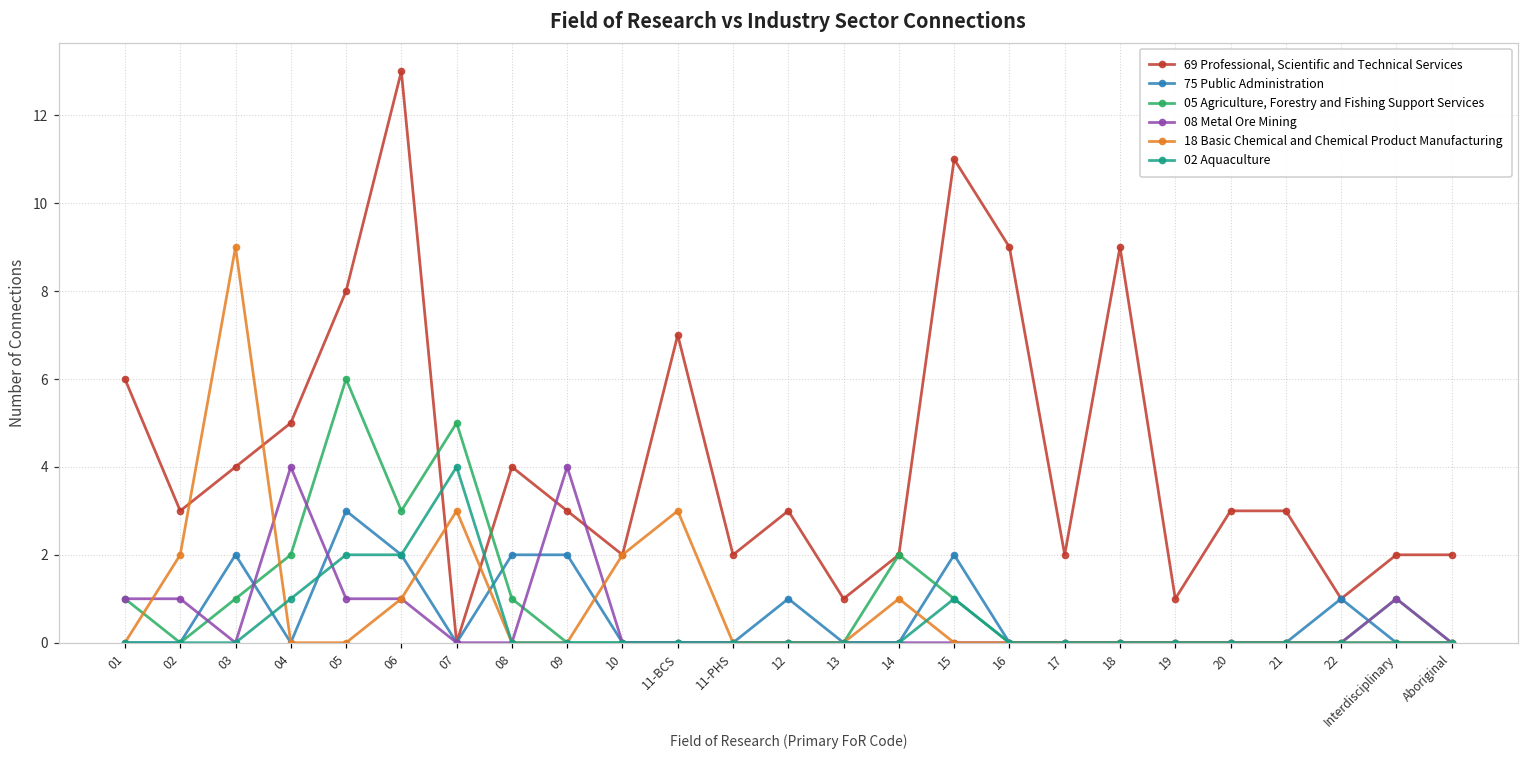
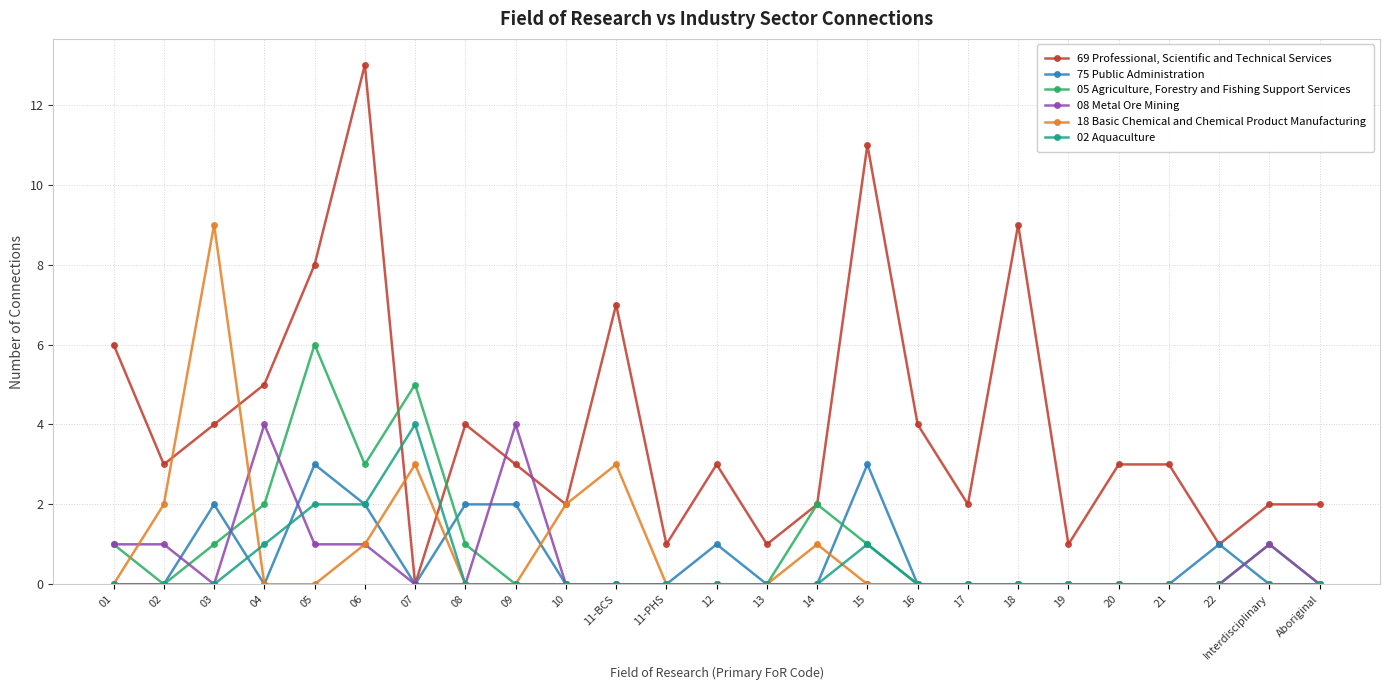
69 Professional, Scientific and Technical Services, 11-PHS: 2 -> 1
75 Public Administration, 15: 2 -> 3
69 Professional, Scientific and Technical Services, 16: 9 -> 4
